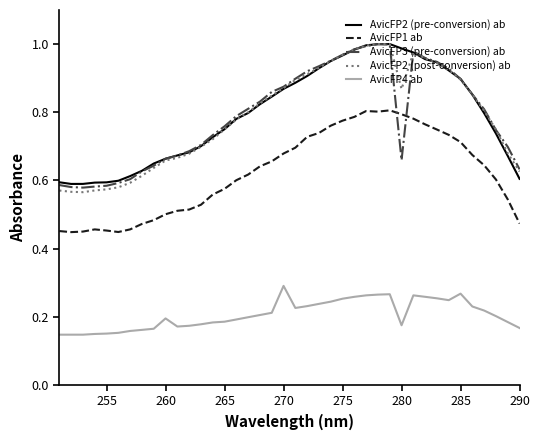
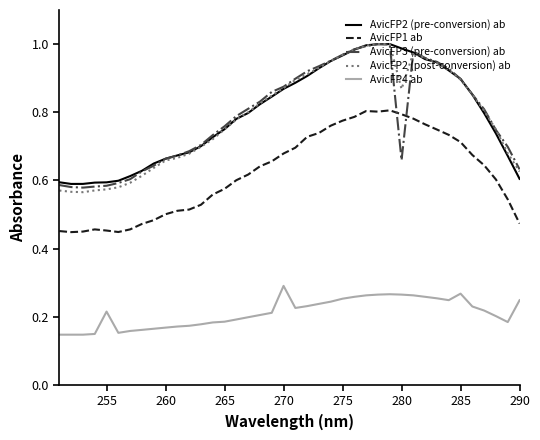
AvicFP4 ab, 255: 0.15 -> 0.21
AvicFP4 ab, 260: 0.19 -> 0.17
AvicFP4 ab, 280: 0.17 -> 0.26
AvicFP4 ab, 290: 0.17 -> 0.25
